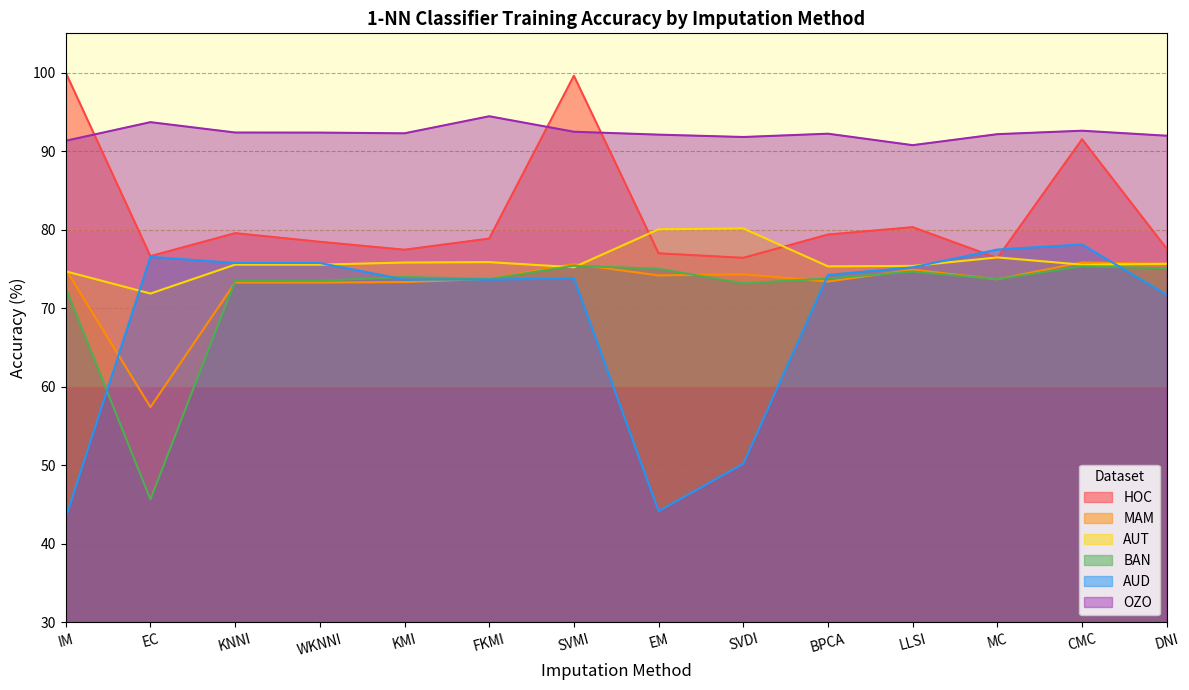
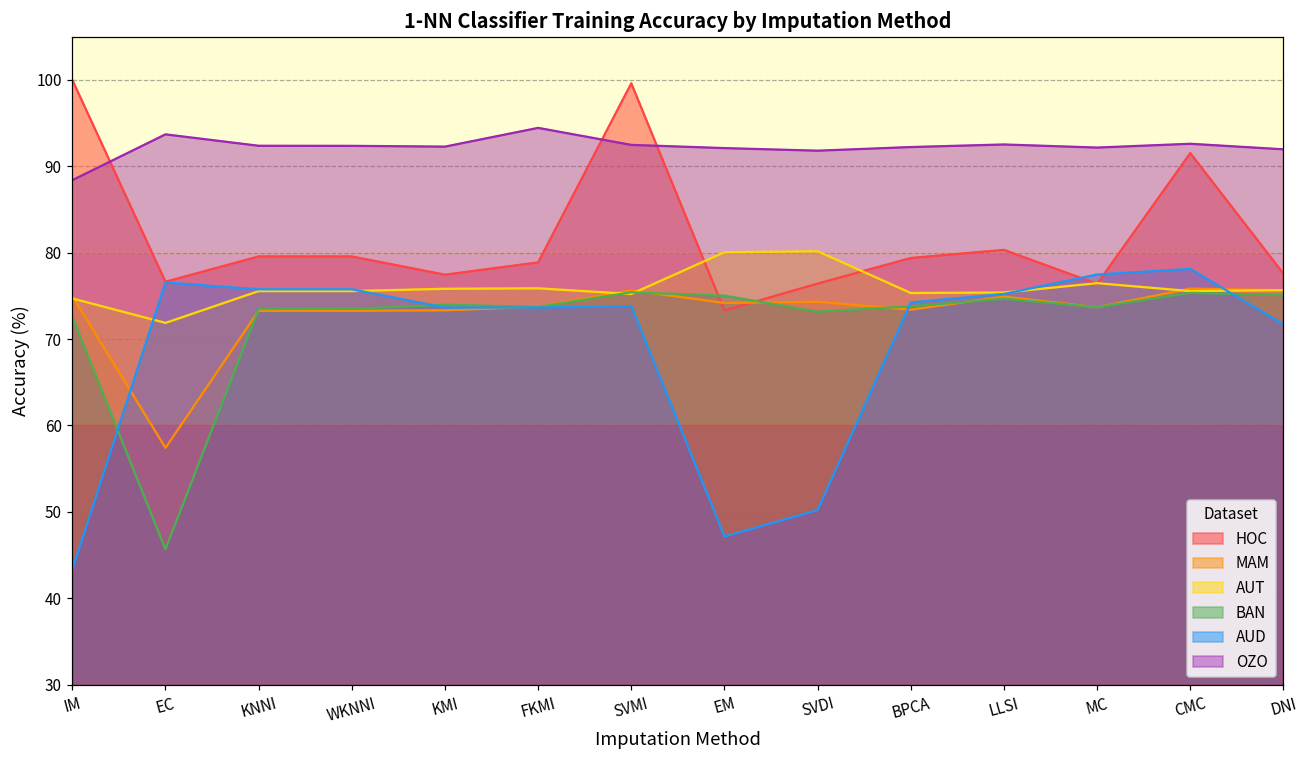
OZO, IM: 91 -> 88
HOC, WKNNI: 78 -> 80
HOC, EM: 77 -> 73
AUD, EM: 44 -> 47
OZO, LLSI: 91 -> 93
